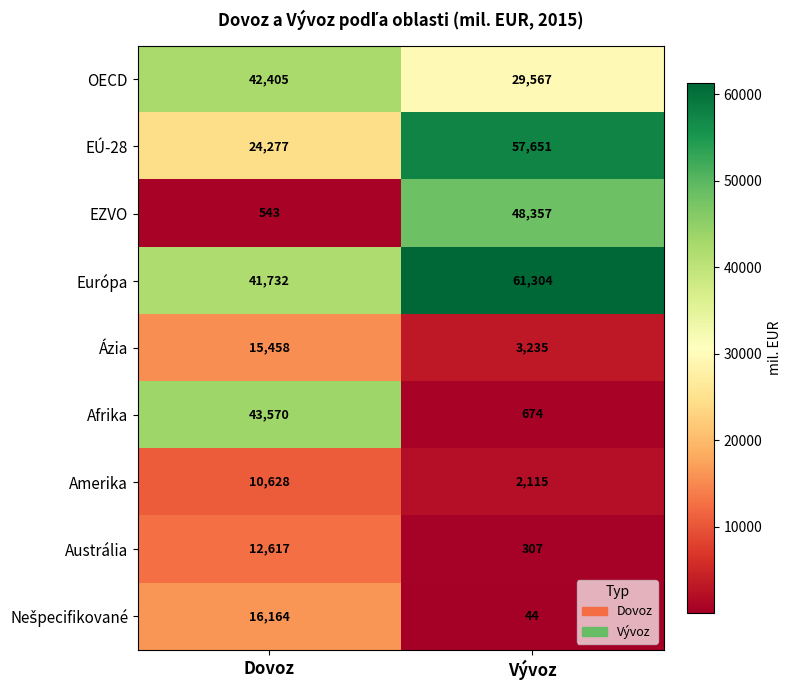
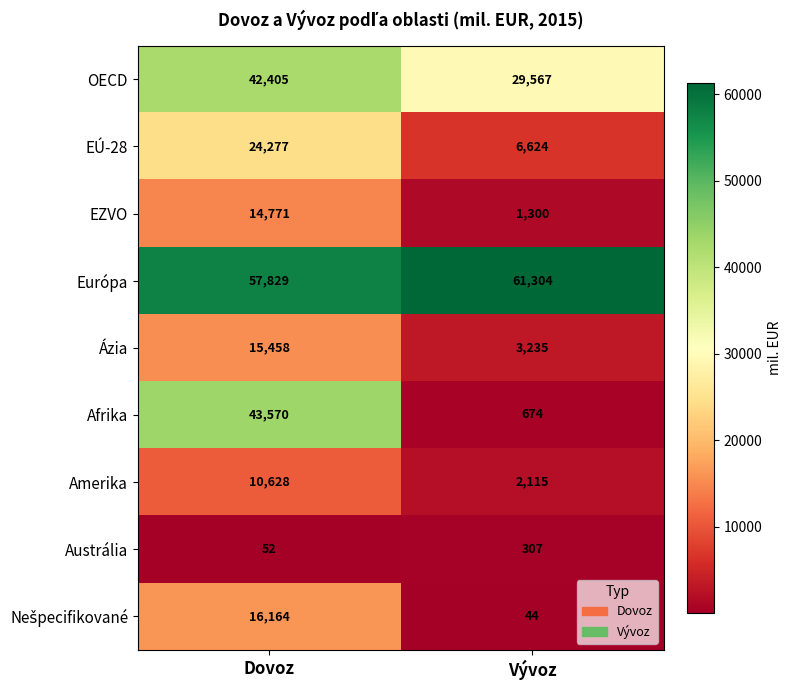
EÚ-28, Vývoz: 57,651 -> 6,624
EZVO, Dovoz: 543 -> 14,771
EZVO, Vývoz: 48,357 -> 1,300
Európa, Dovoz: 41,732 -> 57,829
Austrália, Dovoz: 12,617 -> 52
